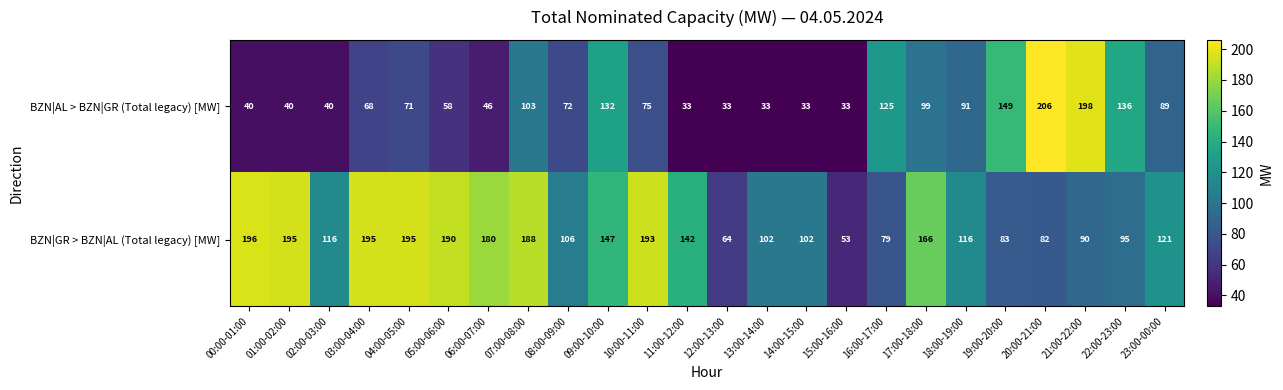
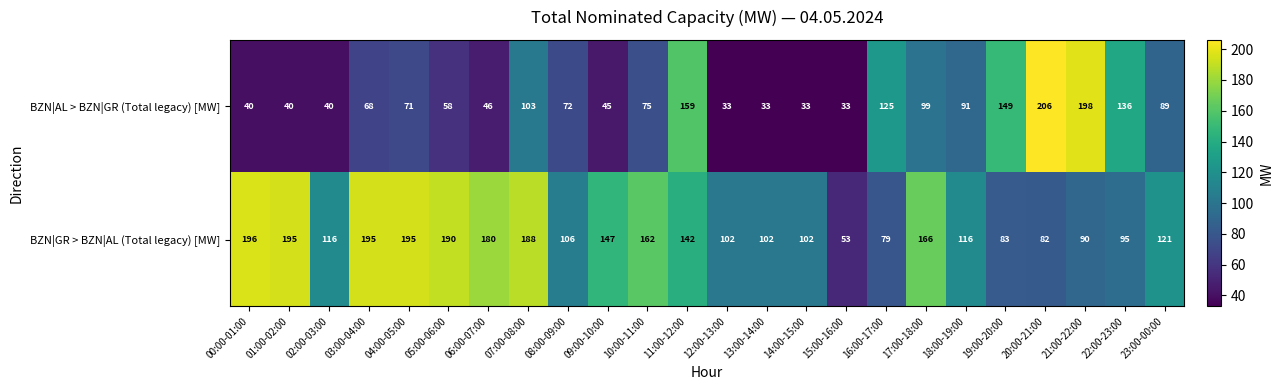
BZN|AL > BZN|GR (Total legacy) [MW], 09:00-10:00: 132 -> 45
BZN|AL > BZN|GR (Total legacy) [MW], 11:00-12:00: 33 -> 159
BZN|GR > BZN|AL (Total legacy) [MW], 10:00-11:00: 193 -> 162
BZN|GR > BZN|AL (Total legacy) [MW], 12:00-13:00: 64 -> 102
